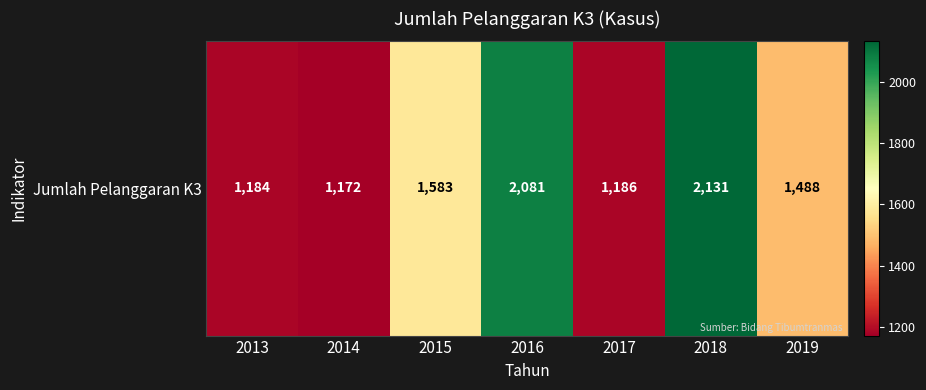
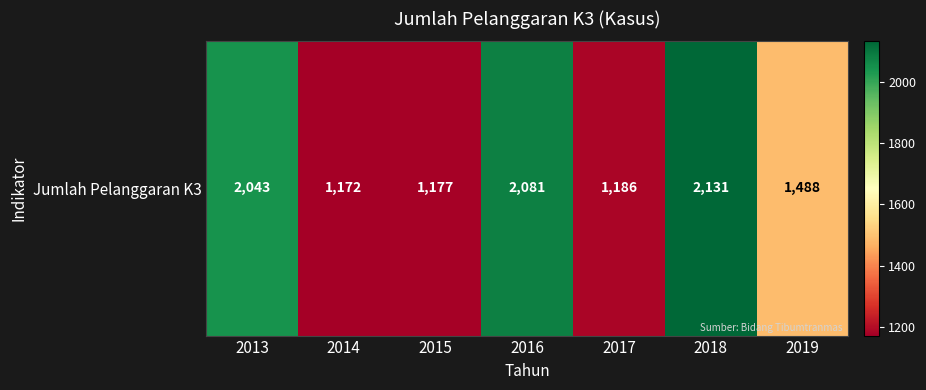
Jumlah Pelanggaran K3, 2013: 1,184 -> 2,043
Jumlah Pelanggaran K3, 2015: 1,583 -> 1,177
